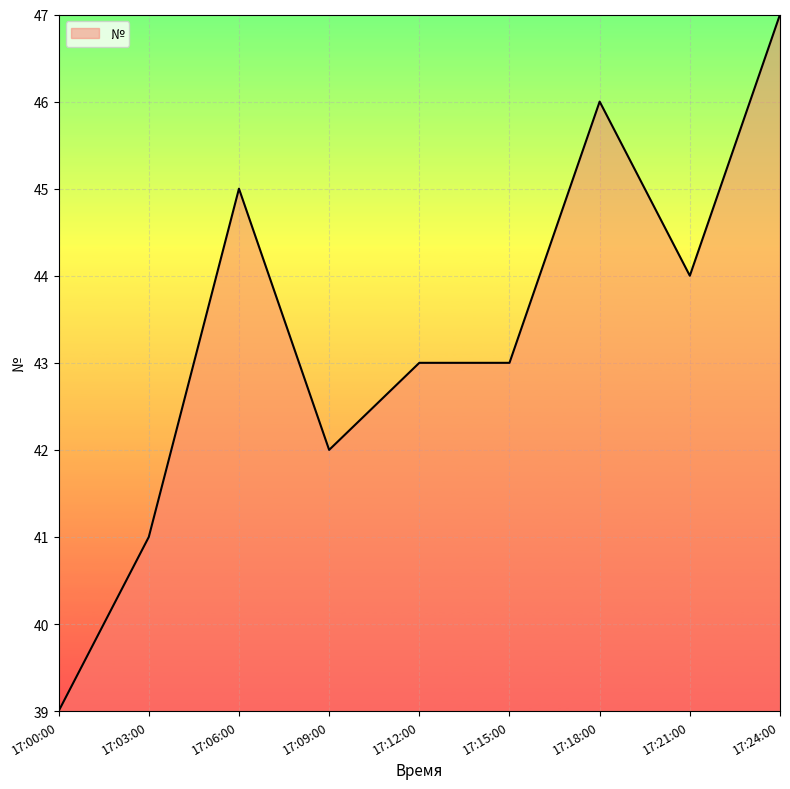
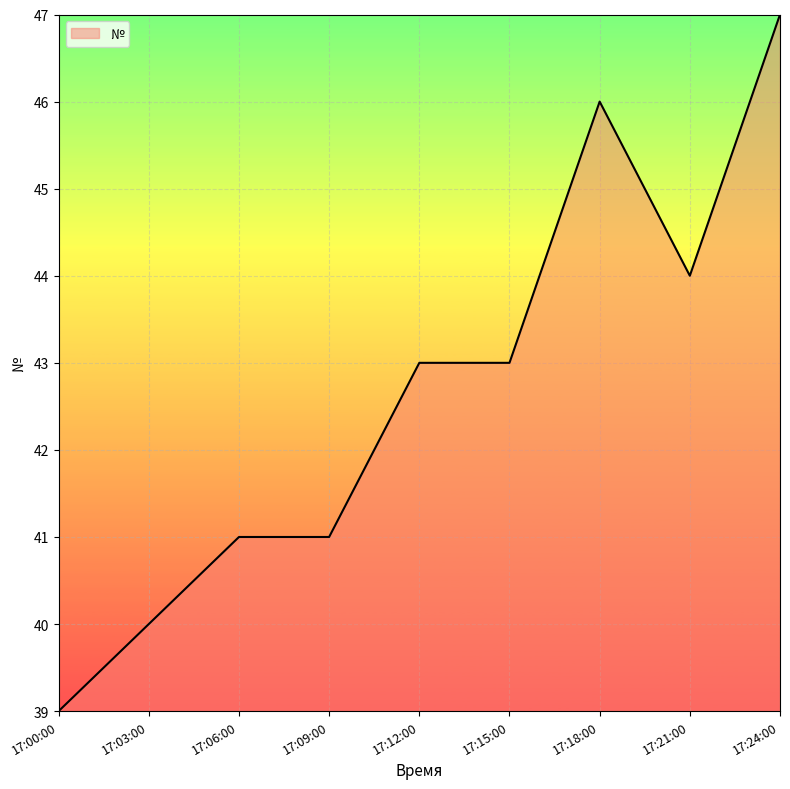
17:03:00: 41 -> 40
17:06:00: 45 -> 41
17:09:00: 42 -> 41
